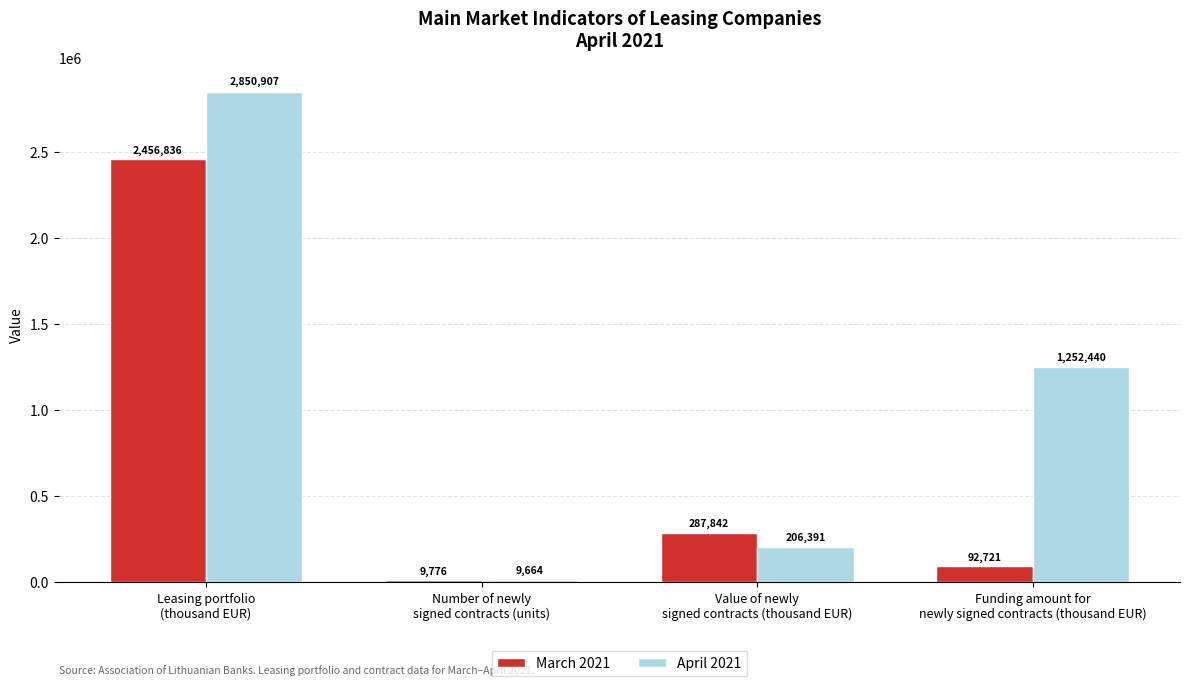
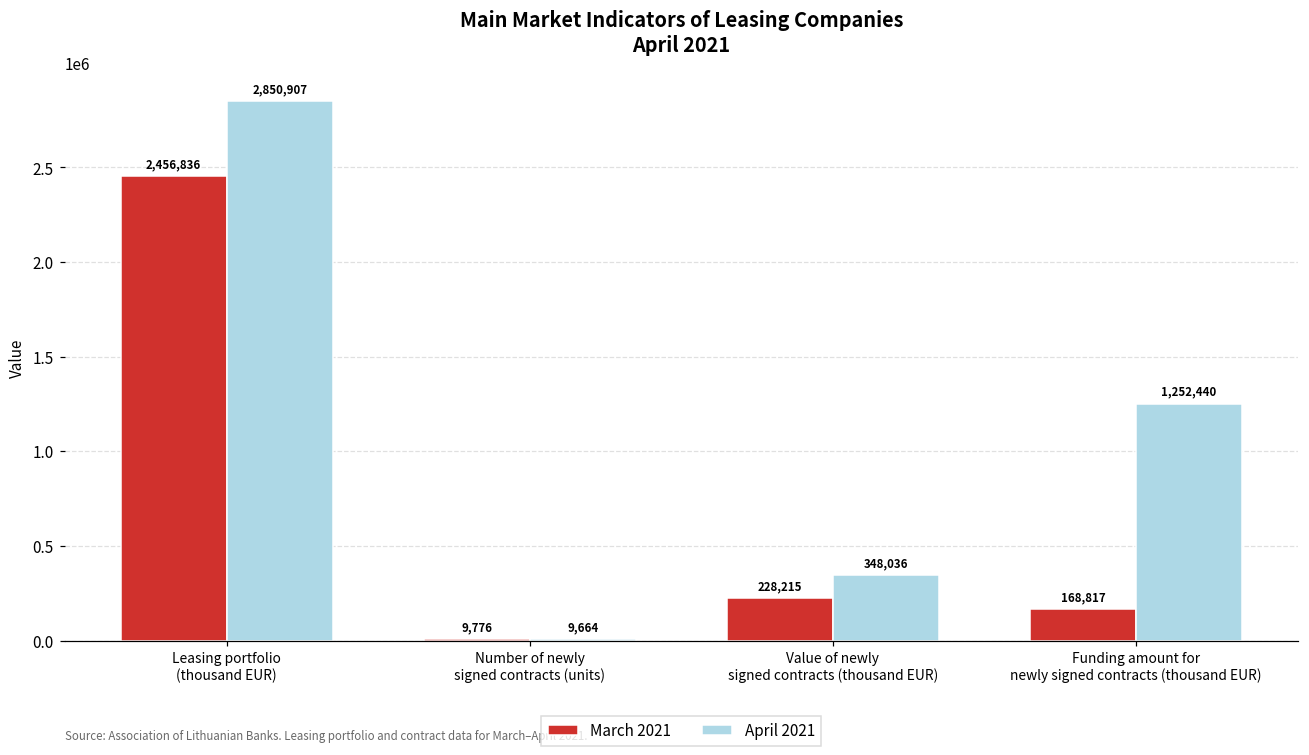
March 2021, Value of newly signed contracts (thousand EUR): 287,842 -> 228,215
April 2021, Value of newly signed contracts (thousand EUR): 206,391 -> 348,036
March 2021, Funding amount for newly signed contracts (thousand EUR): 92,721 -> 168,817
